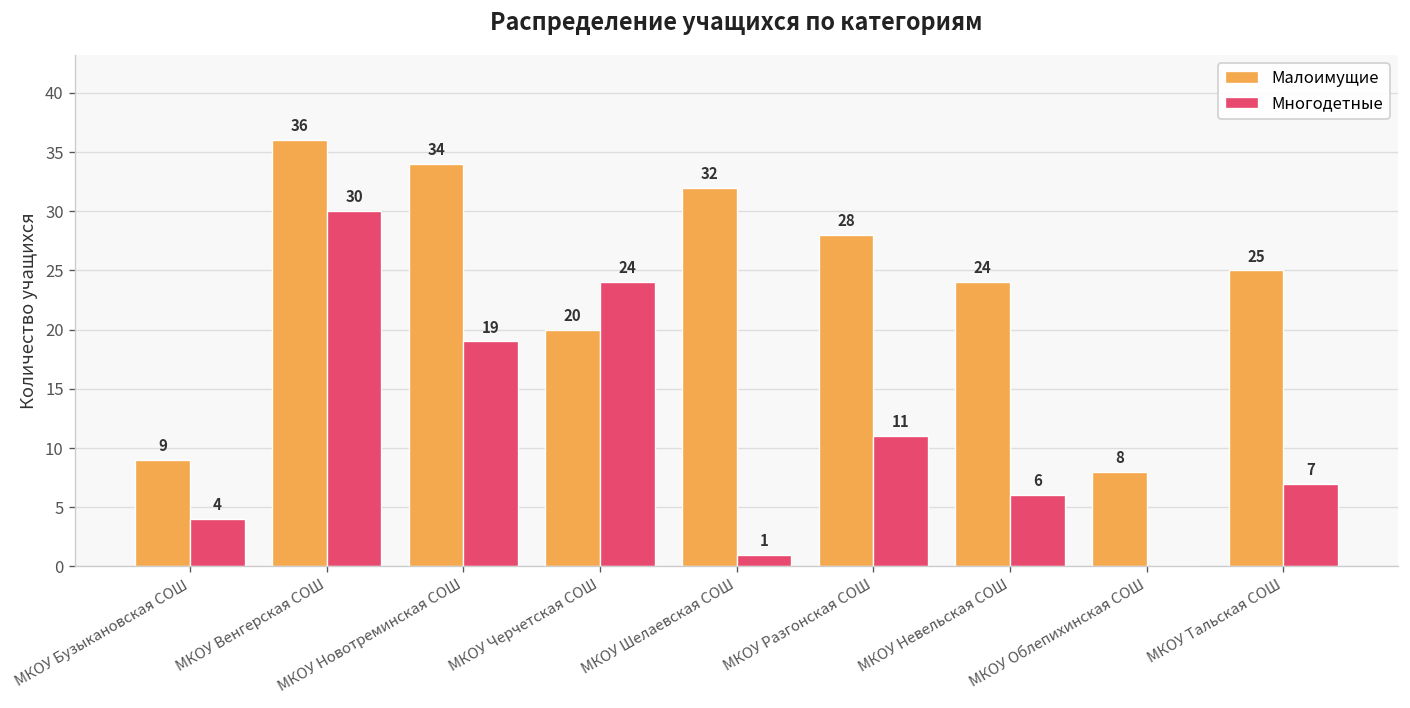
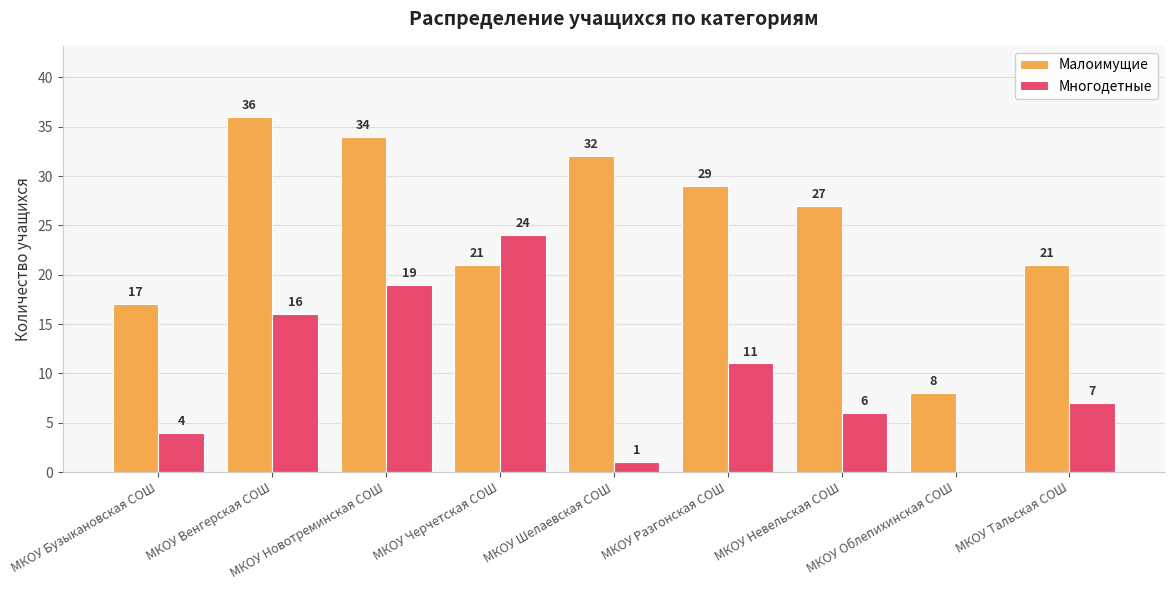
Малоимущие, МКОУ Бузыкановская СОШ: 9 -> 17
Многодетные, МКОУ Венгерская СОШ: 30 -> 16
Малоимущие, МКОУ Черчетская СОШ: 20 -> 21
Малоимущие, МКОУ Разгонская СОШ: 28 -> 29
Малоимущие, МКОУ Невельская СОШ: 24 -> 27
Малоимущие, МКОУ Тальская СОШ: 25 -> 21
